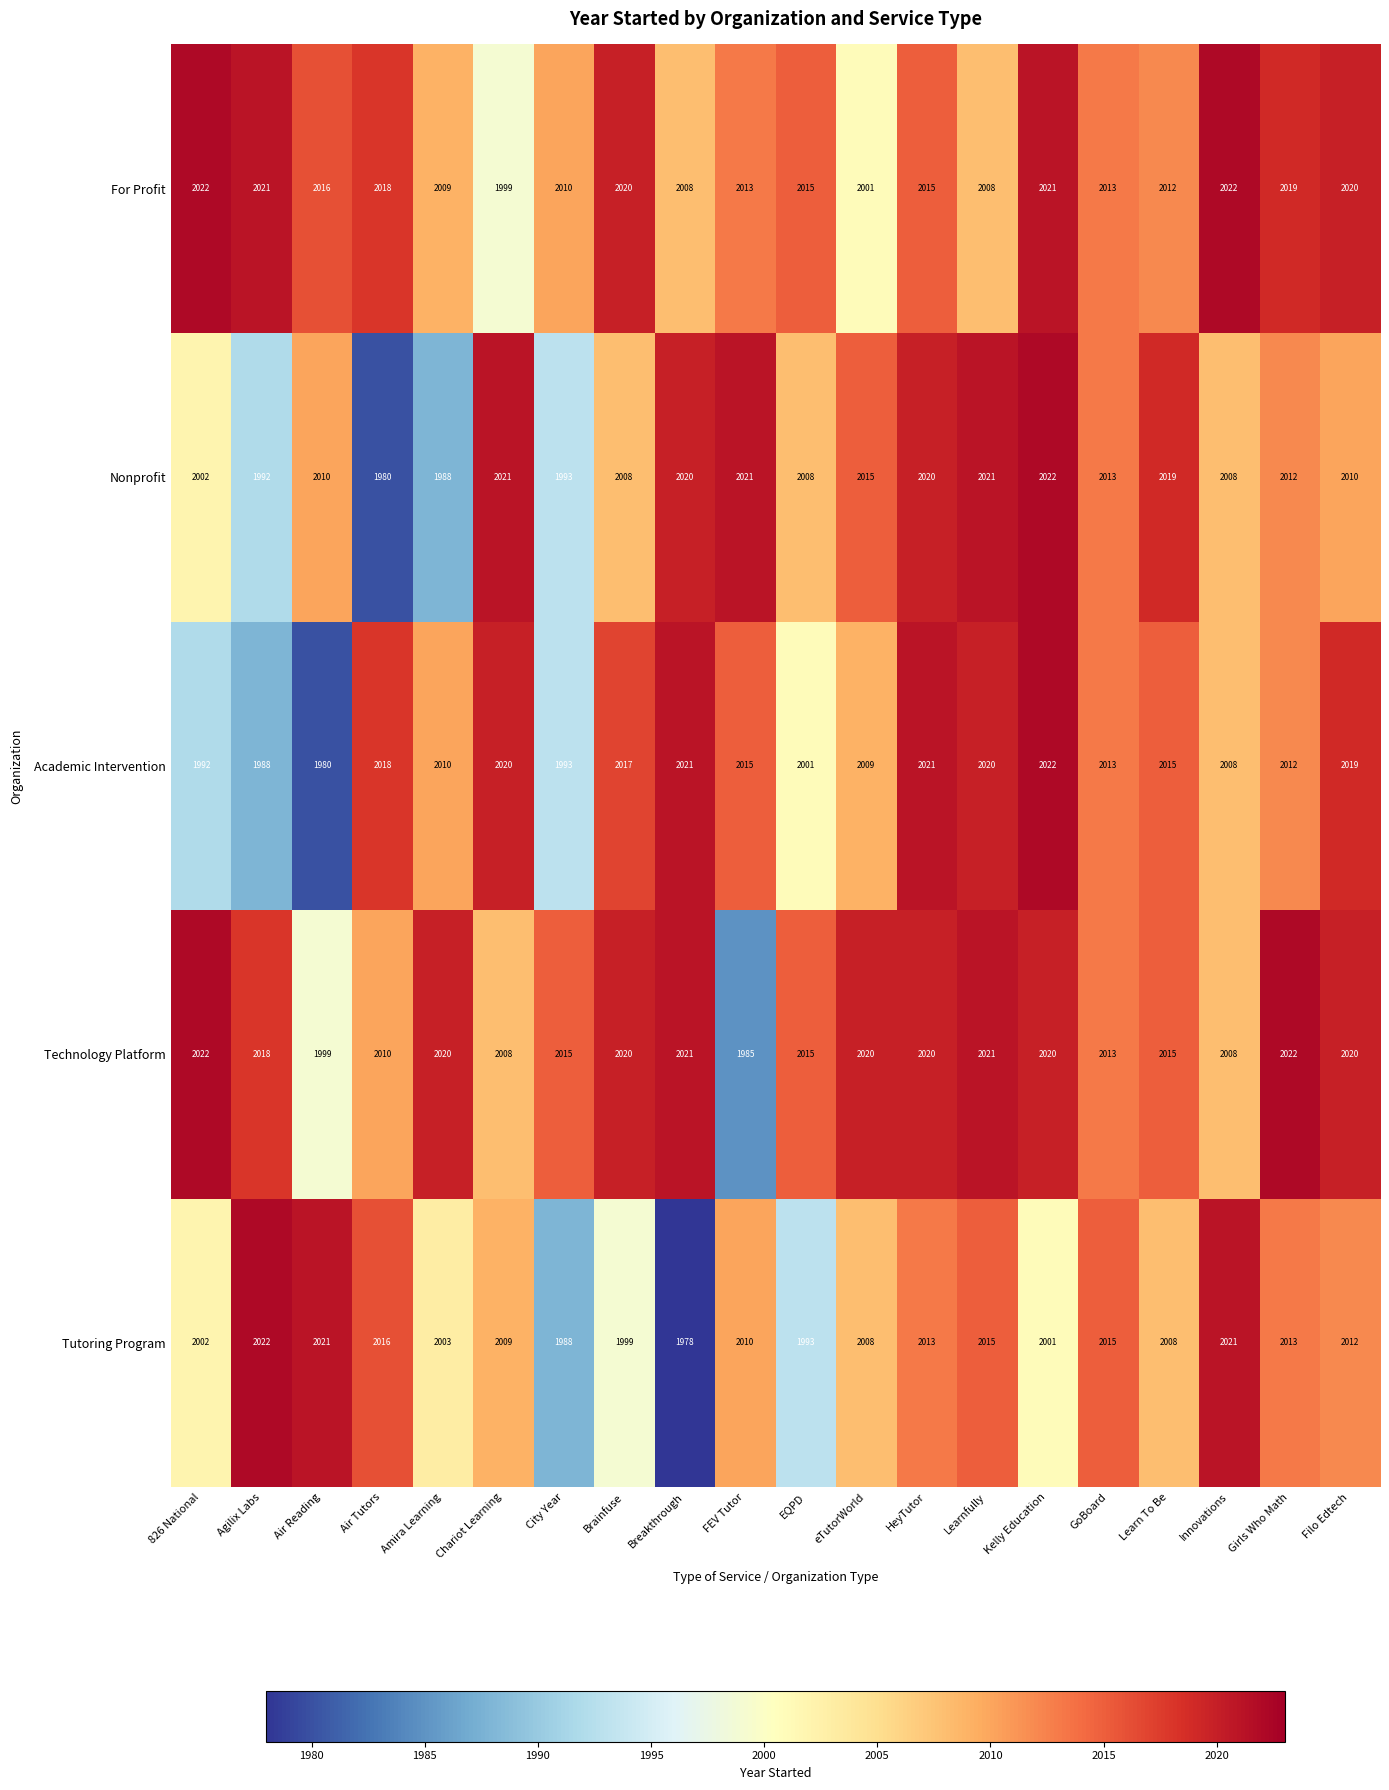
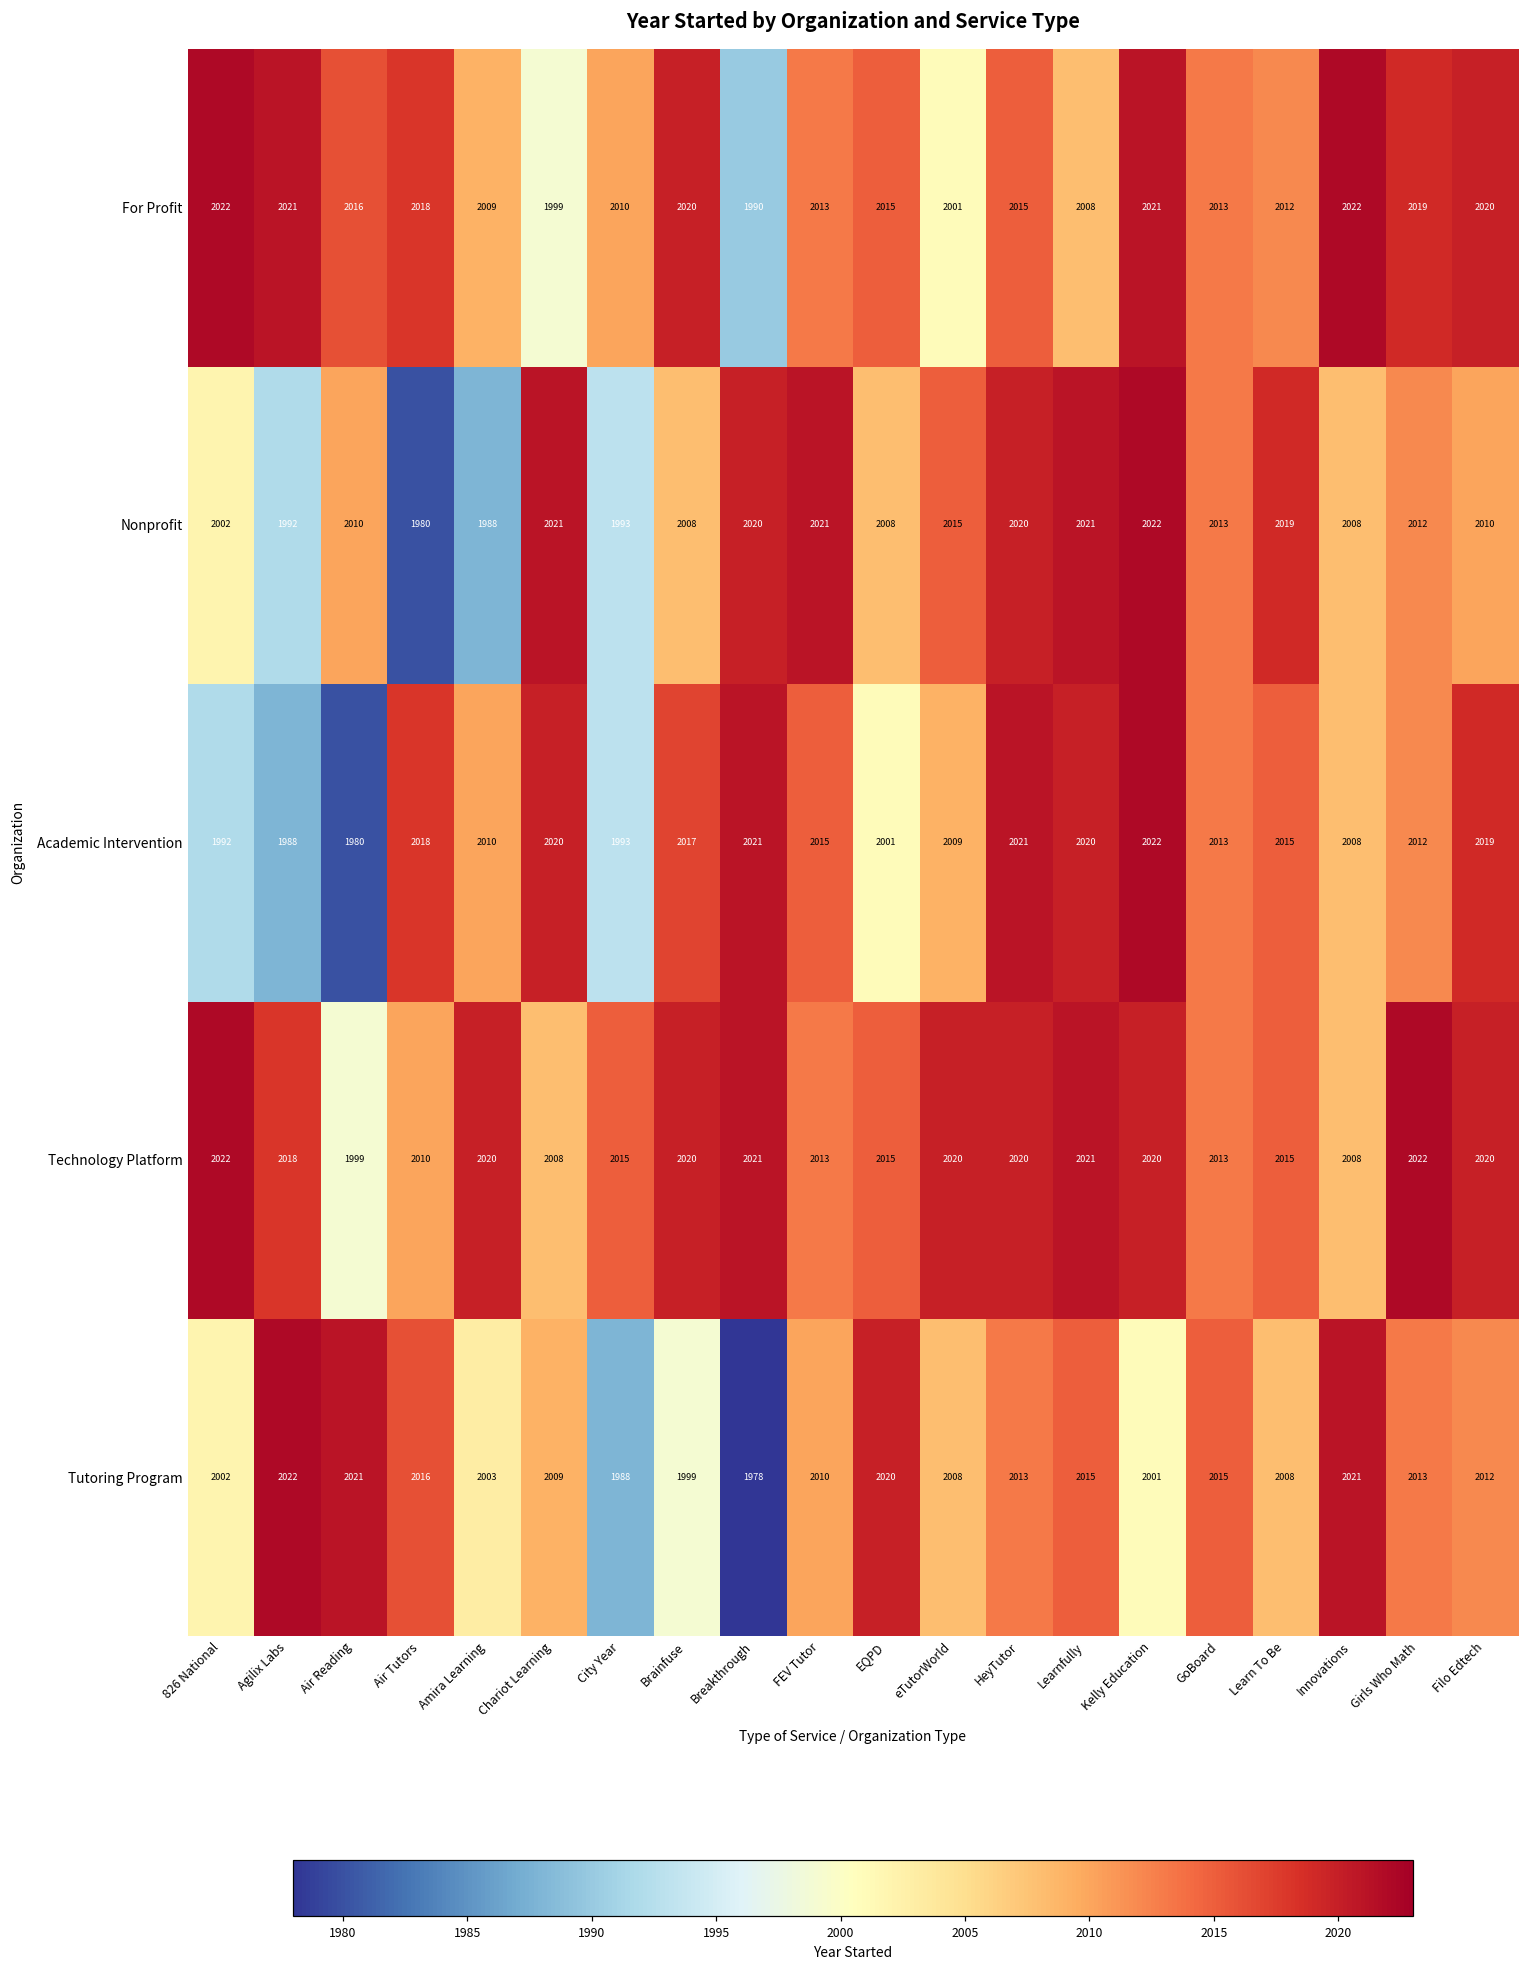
For Profit, Breakthrough: 2008 -> 1990
Technology Platform, FEV Tutor: 1985 -> 2013
Tutoring Program, EQPD: 1993 -> 2020
